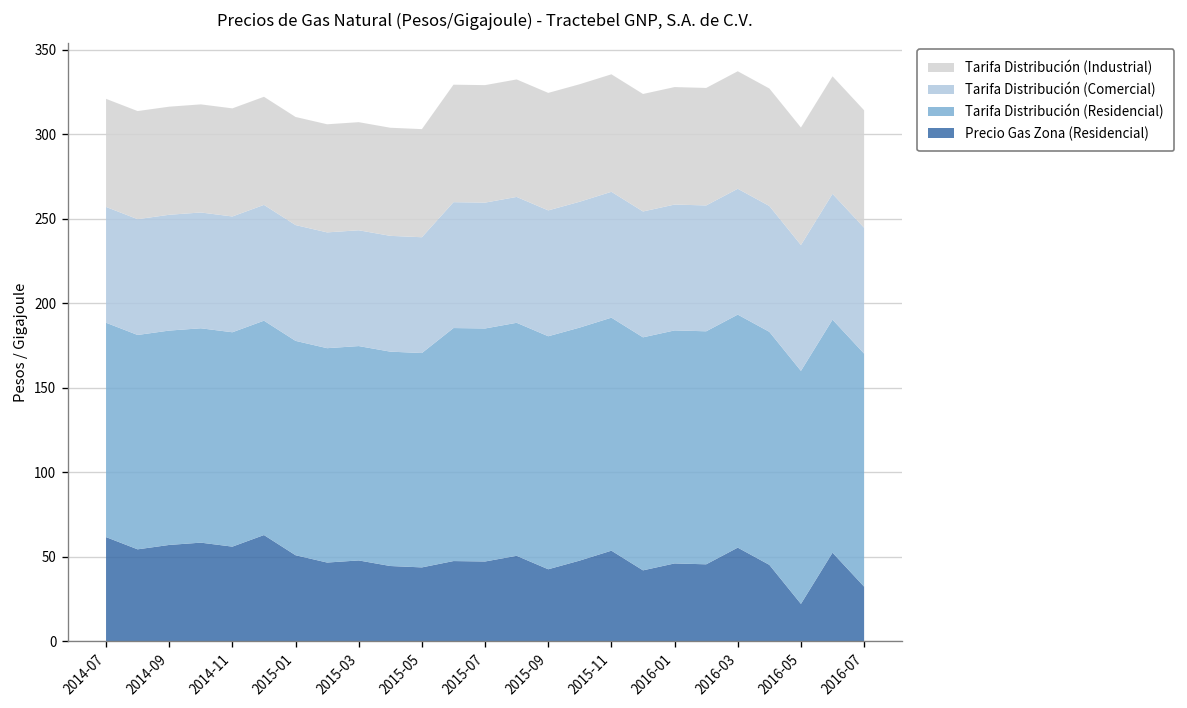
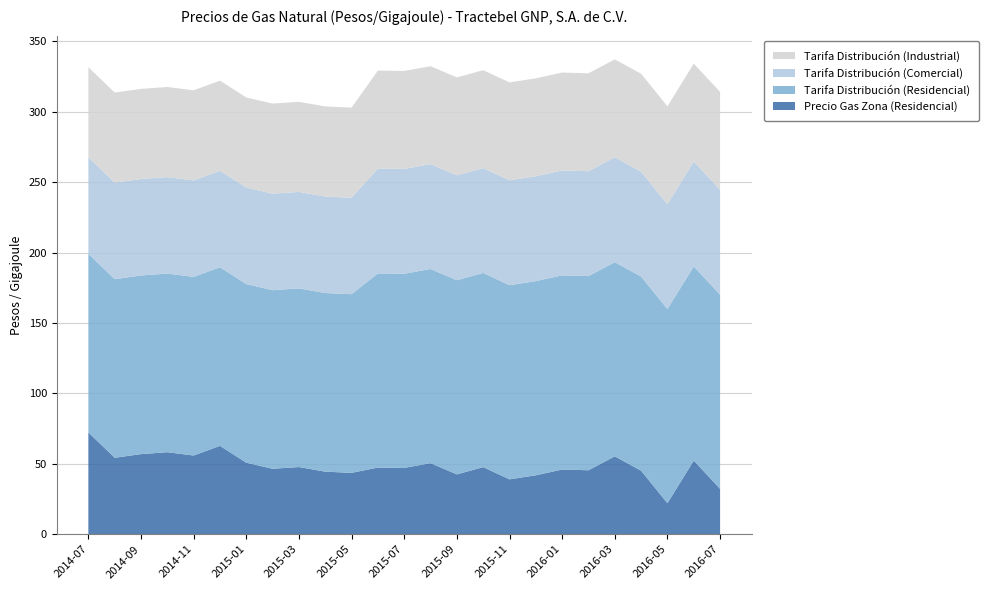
Precio Gas Zona (Residencial), 2014-07: 62 -> 72
Precio Gas Zona (Residencial), 2015-11: 53 -> 39
